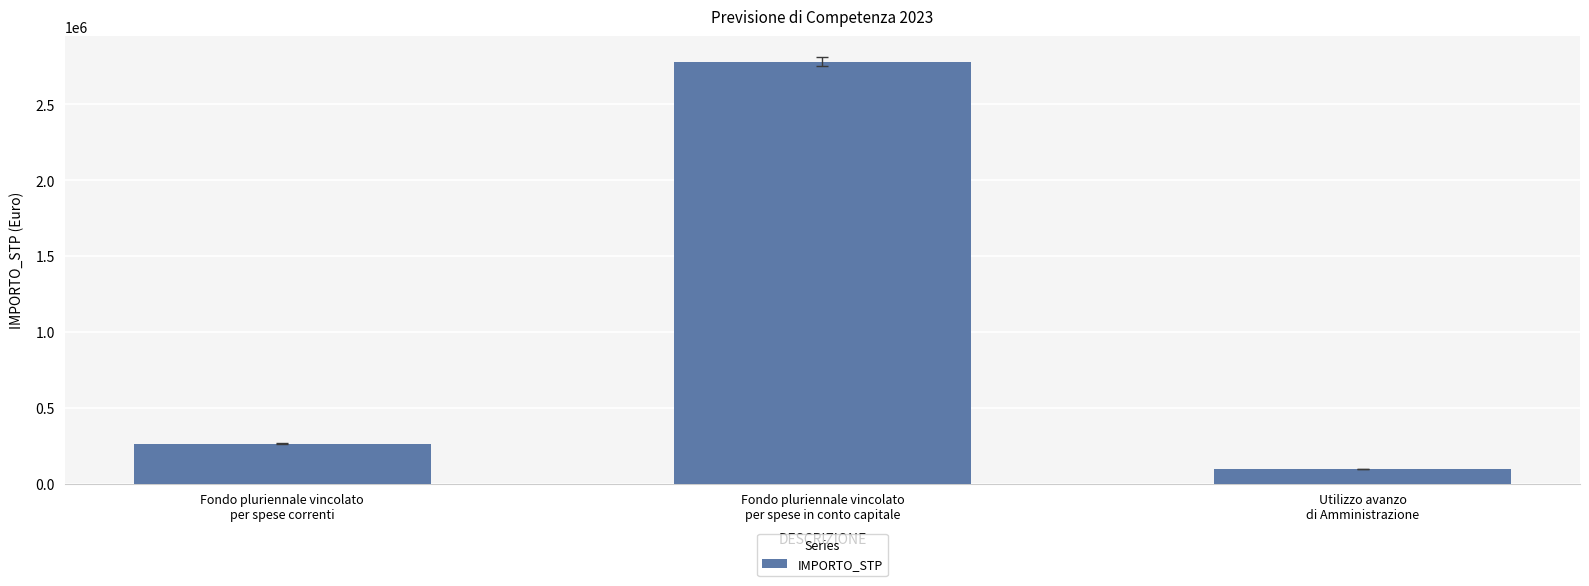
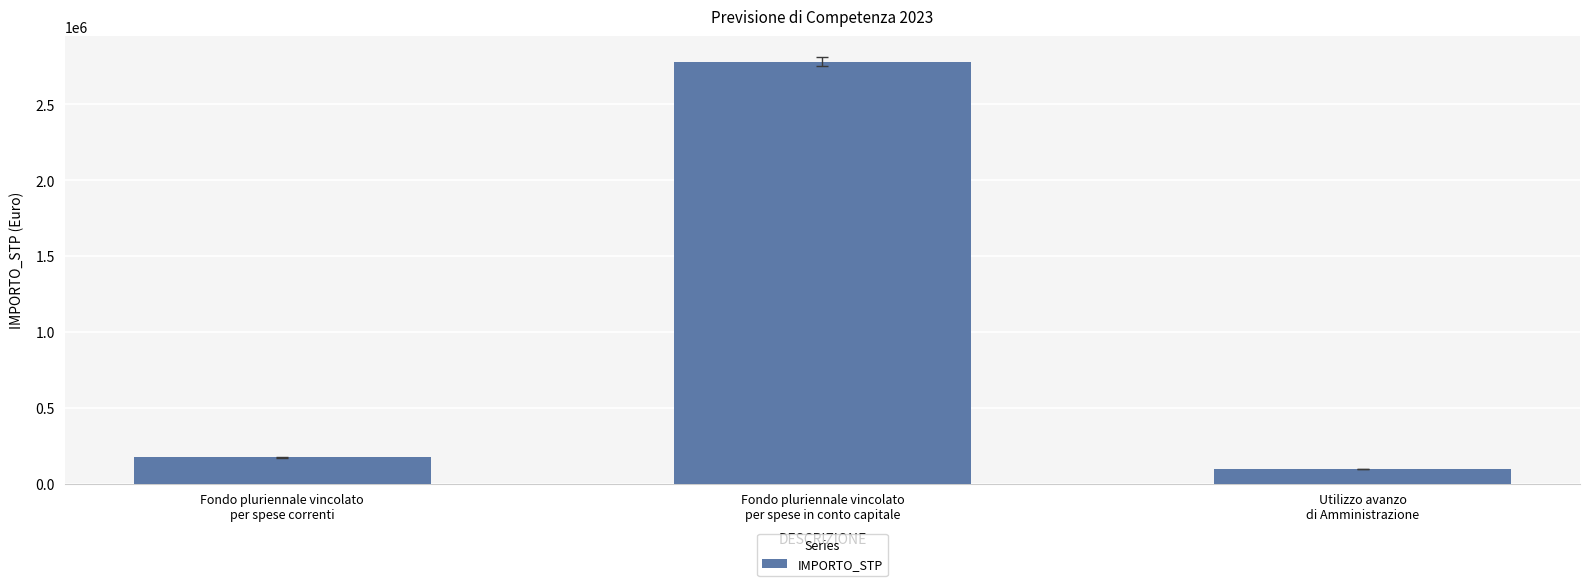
IMPORTO_STP, Fondo pluriennale vincolato per spese correnti: 260000 -> 170000
